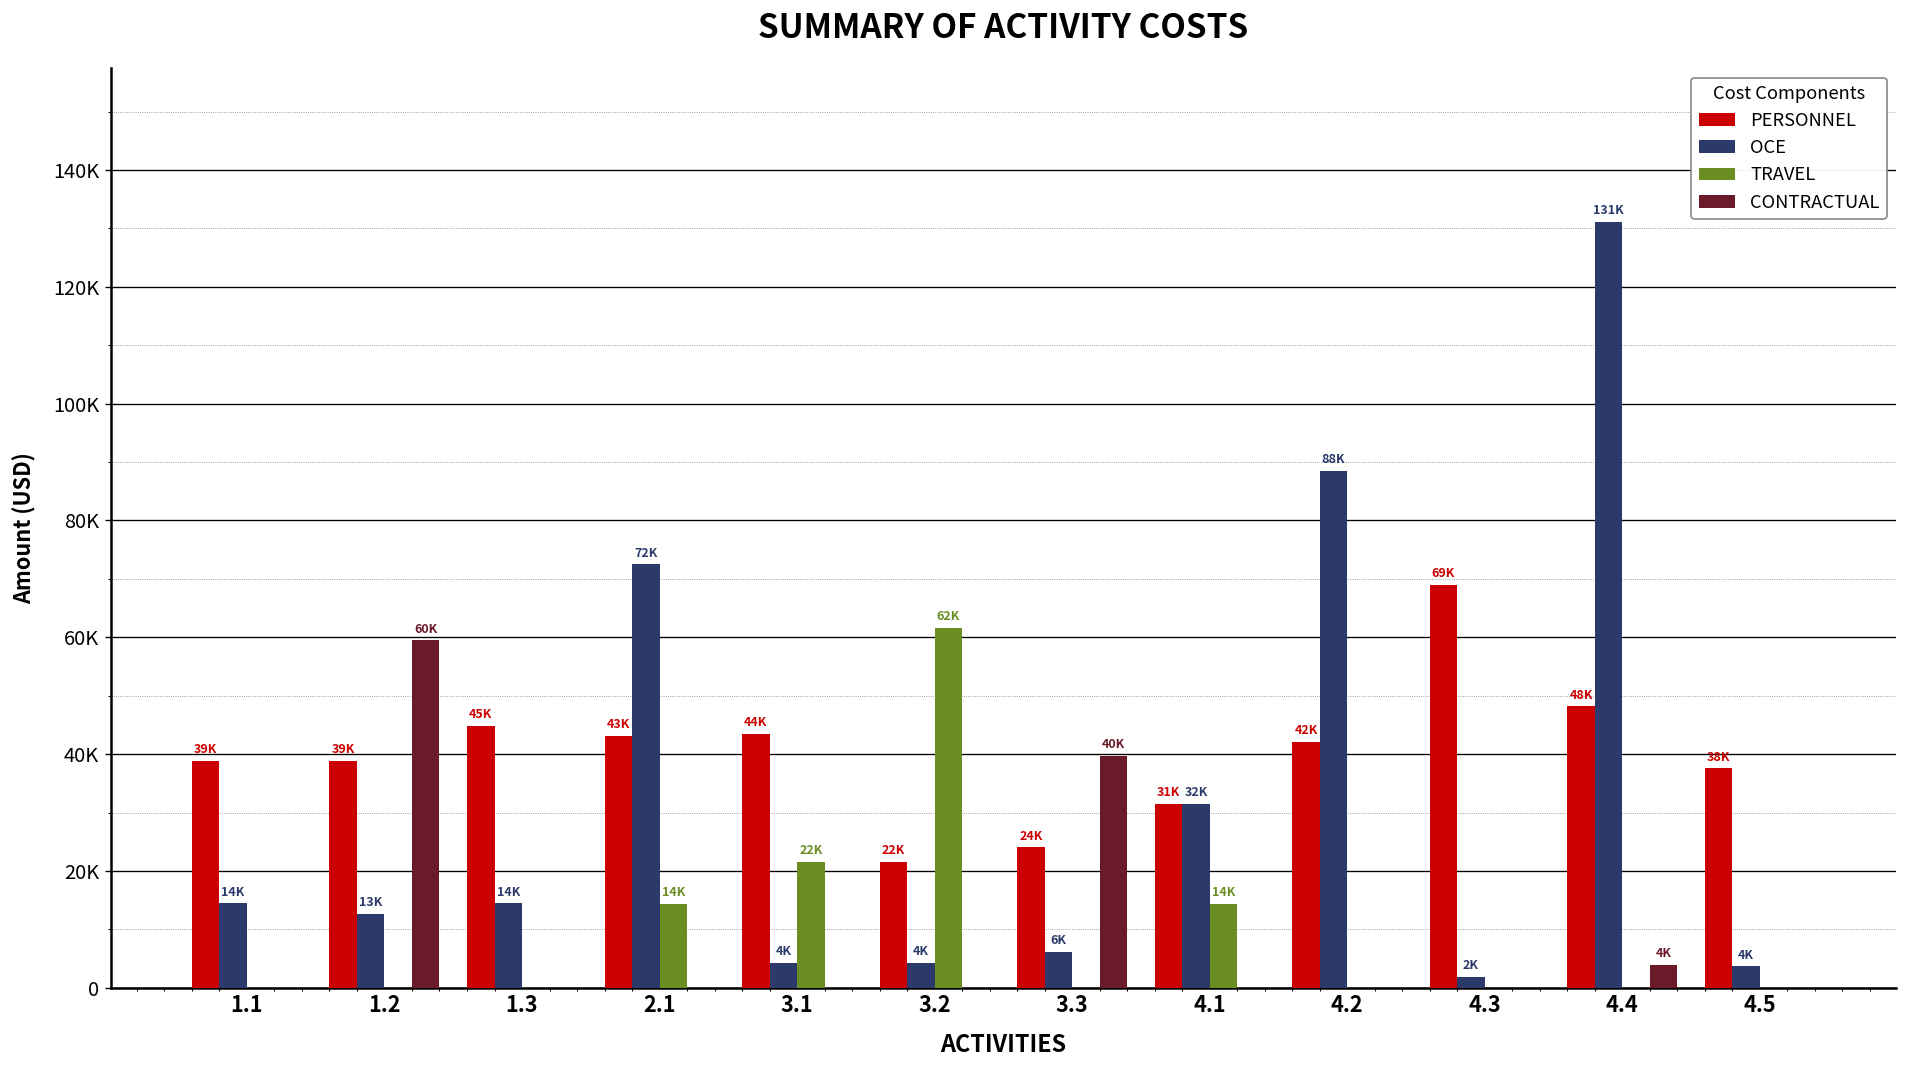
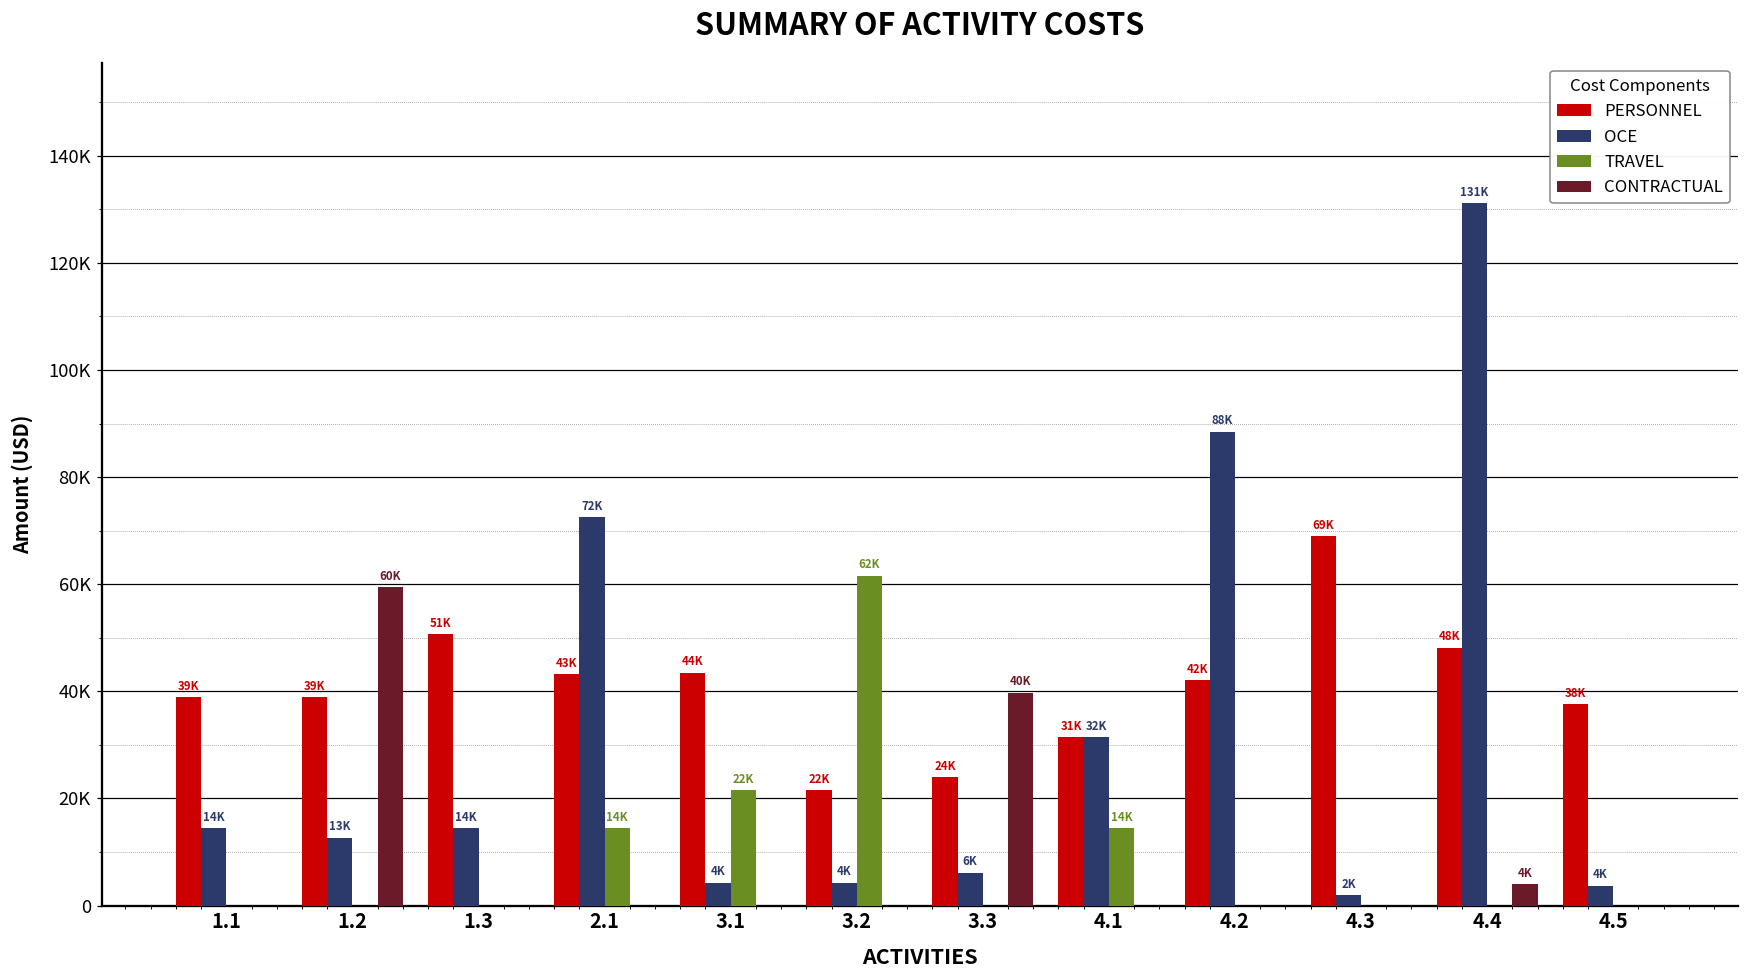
PERSONNEL, 1.3: 45K -> 51K
